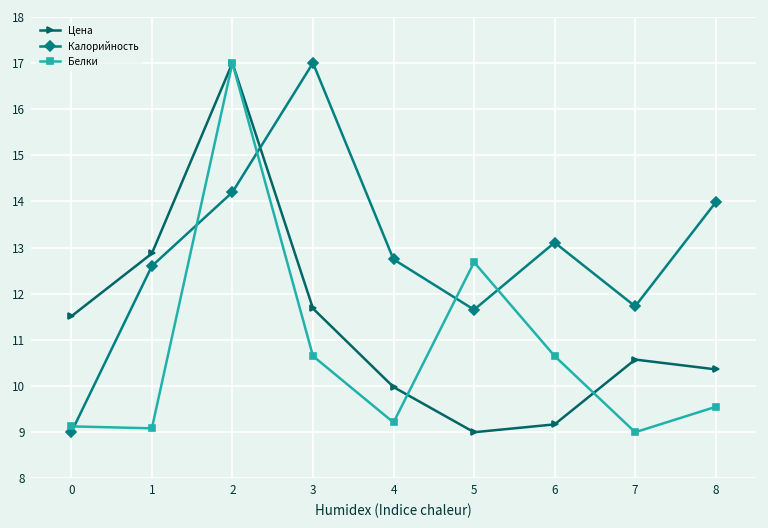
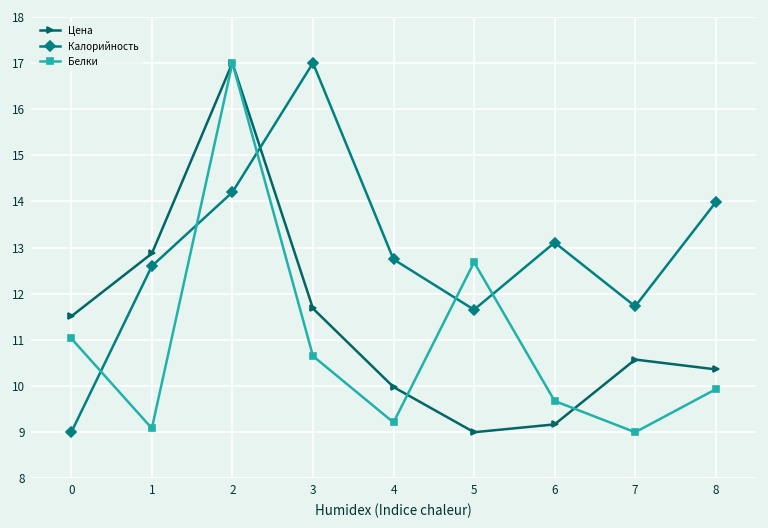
Белки, 0: 9.1 -> 11.0
Белки, 6: 10.7 -> 9.7
Белки, 8: 9.6 -> 9.9
